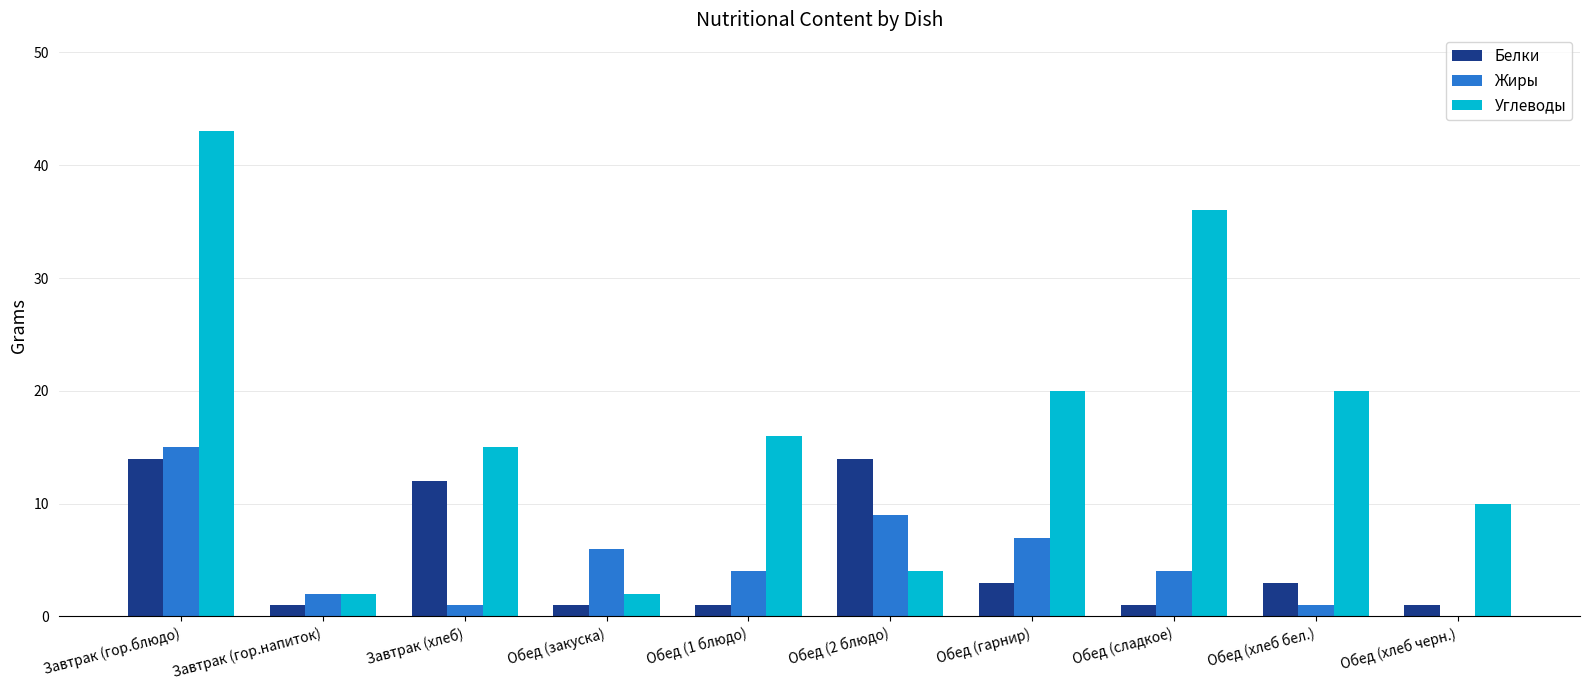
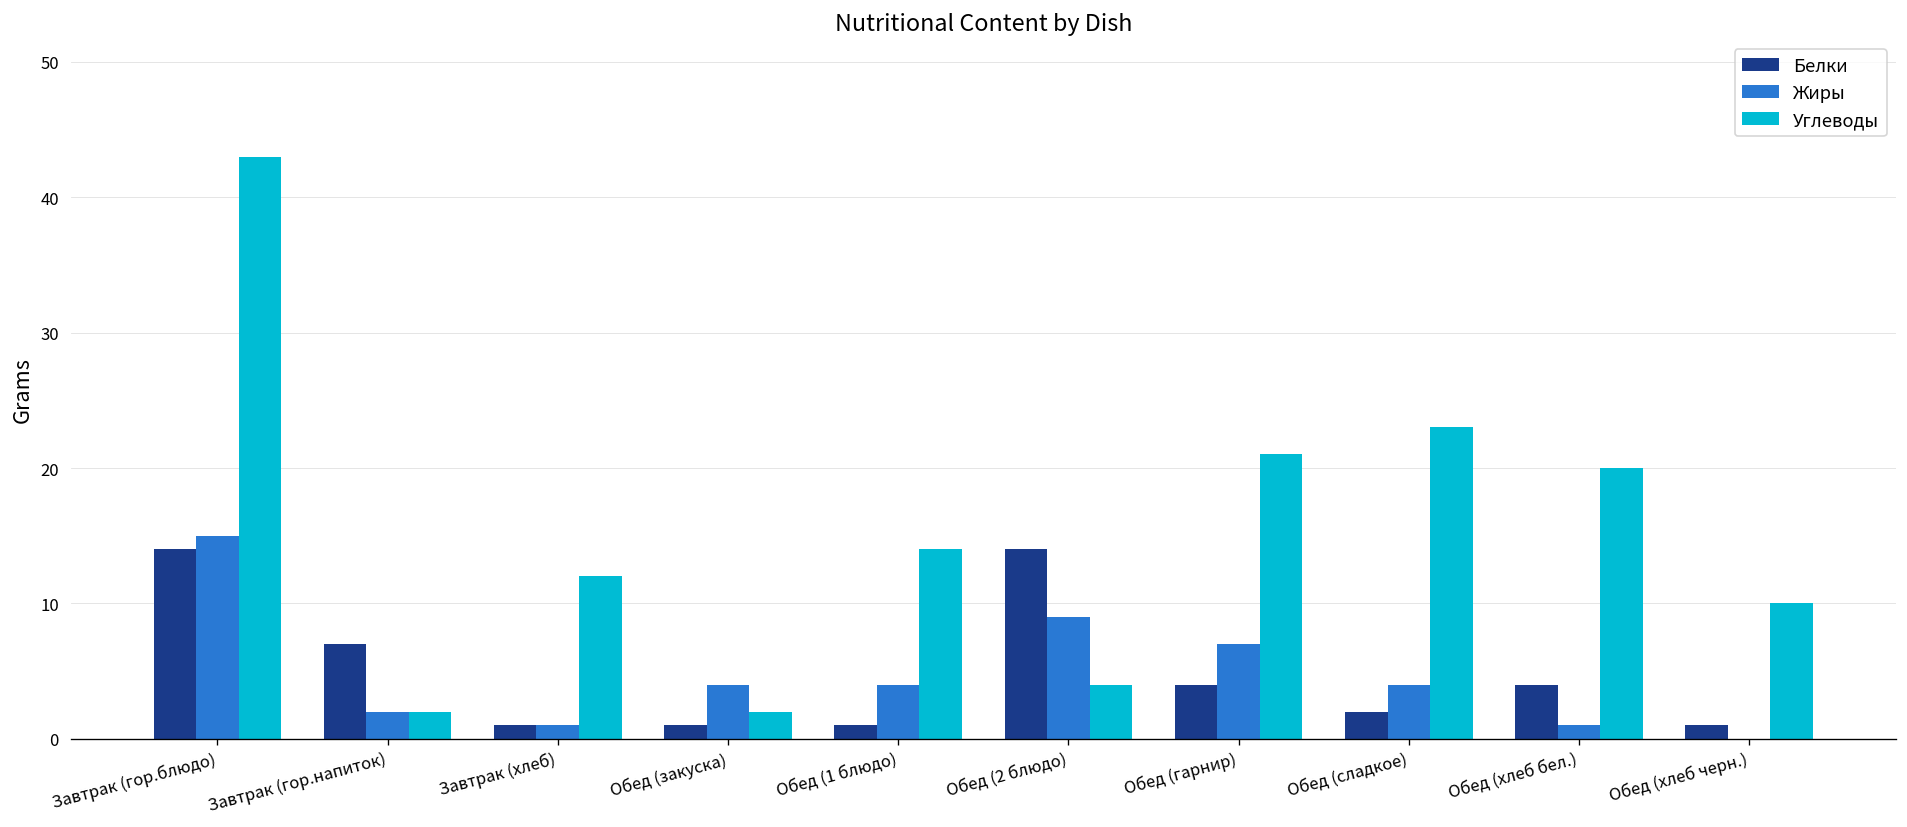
Белки, Завтрак (гор.напиток): 1 -> 7
Белки, Завтрак (хлеб): 12 -> 1
Углеводы, Завтрак (хлеб): 15 -> 12
Жиры, Обед (закуска): 6 -> 4
Углеводы, Обед (1 блюдо): 16 -> 14
Белки, Обед (гарнир): 3 -> 4
Углеводы, Обед (гарнир): 20 -> 21
Белки, Обед (сладкое): 1 -> 2
Углеводы, Обед (сладкое): 36 -> 23
Белки, Обед (хлеб бел.): 3 -> 4
